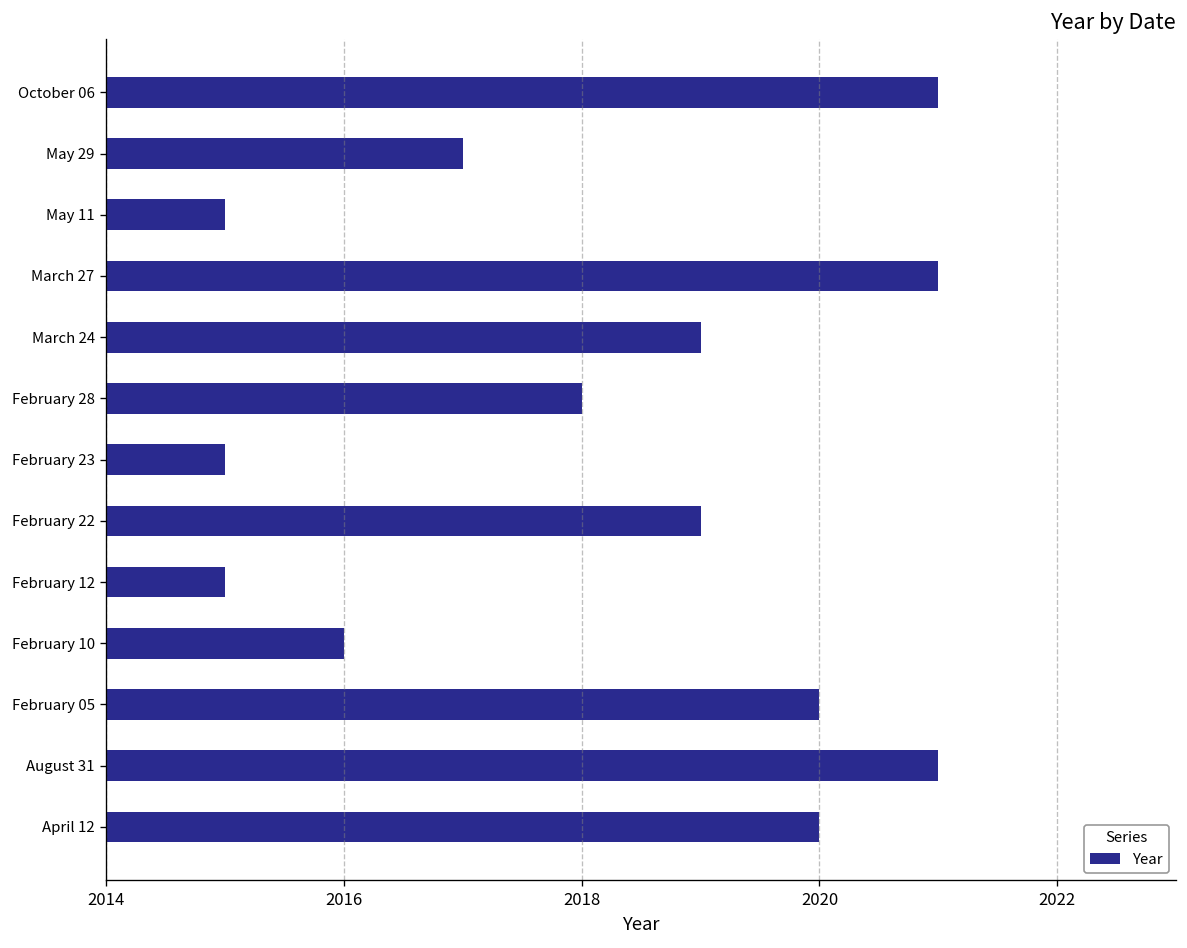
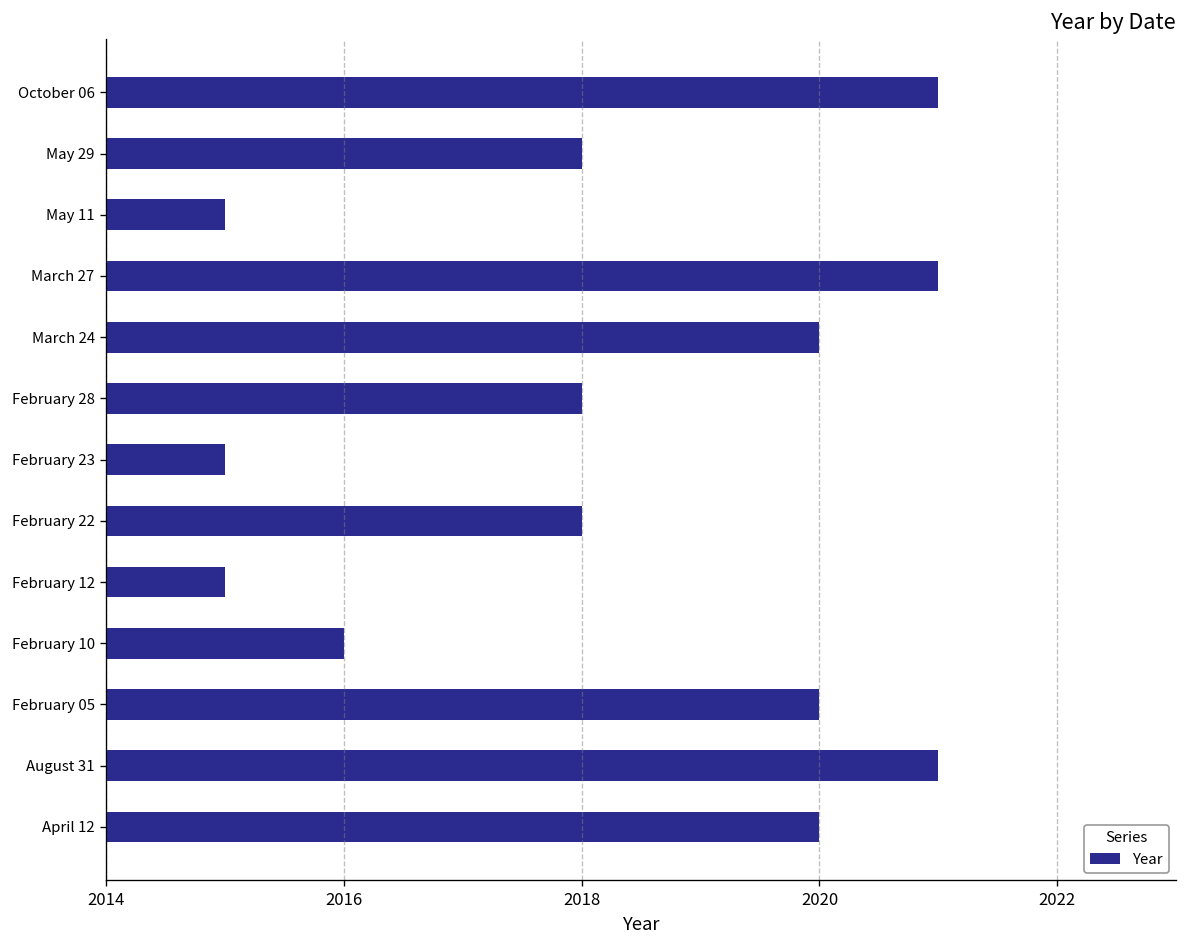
May 29: 2017 -> 2018
March 24: 2019 -> 2020
February 22: 2019 -> 2018
